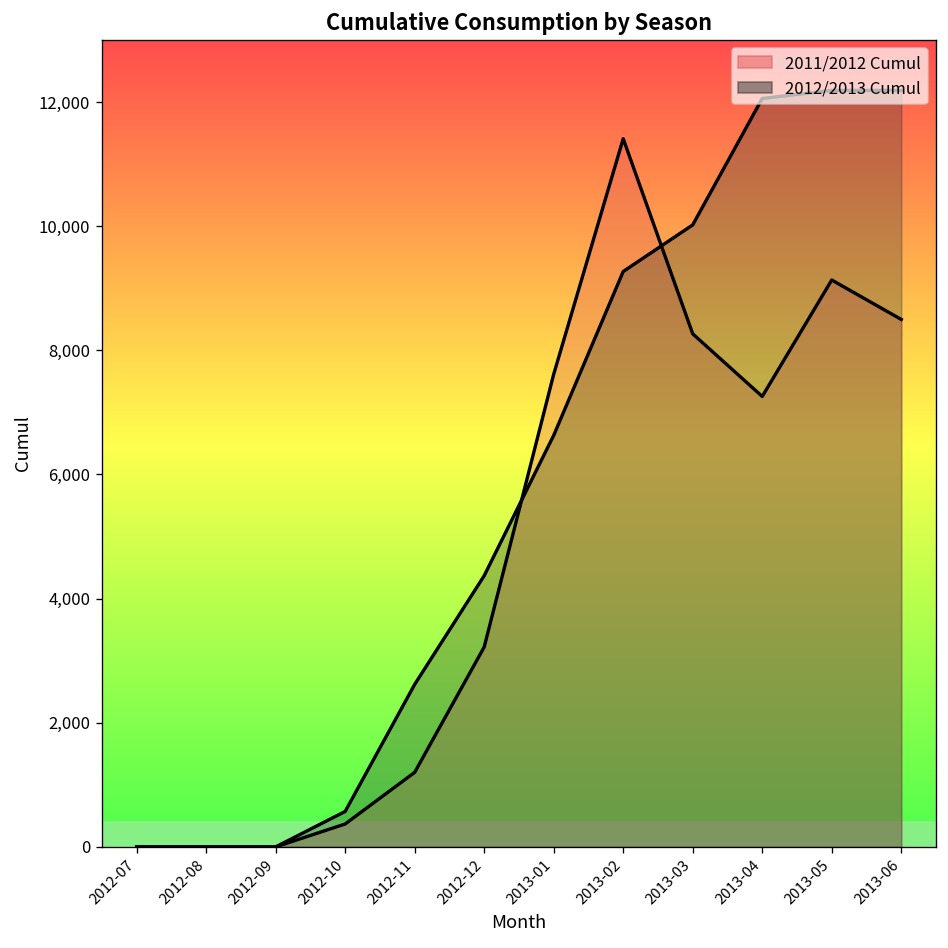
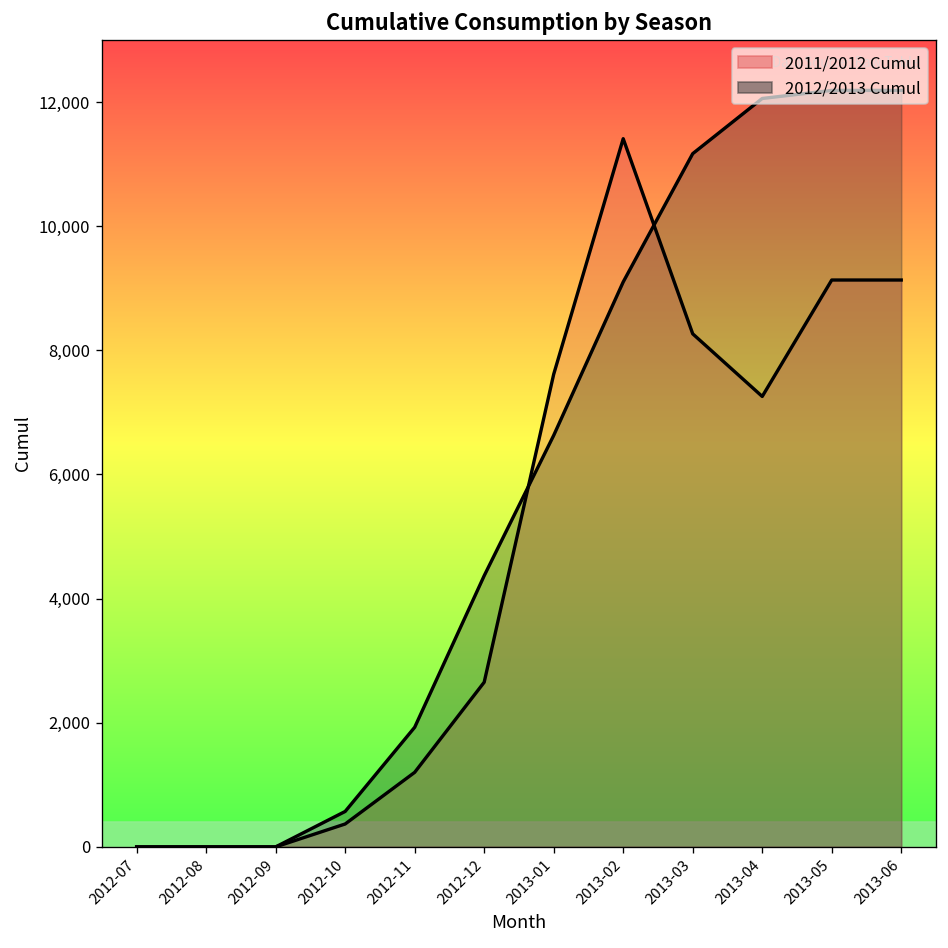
2012/2013 Cumul, 2012-11: 2,600 -> 1,900
2011/2012 Cumul, 2012-12: 3,200 -> 2,700
2012/2013 Cumul, 2013-02: 9,300 -> 9,100
2012/2013 Cumul, 2013-03: 10,000 -> 11,200
2011/2012 Cumul, 2013-06: 8,500 -> 9,100
